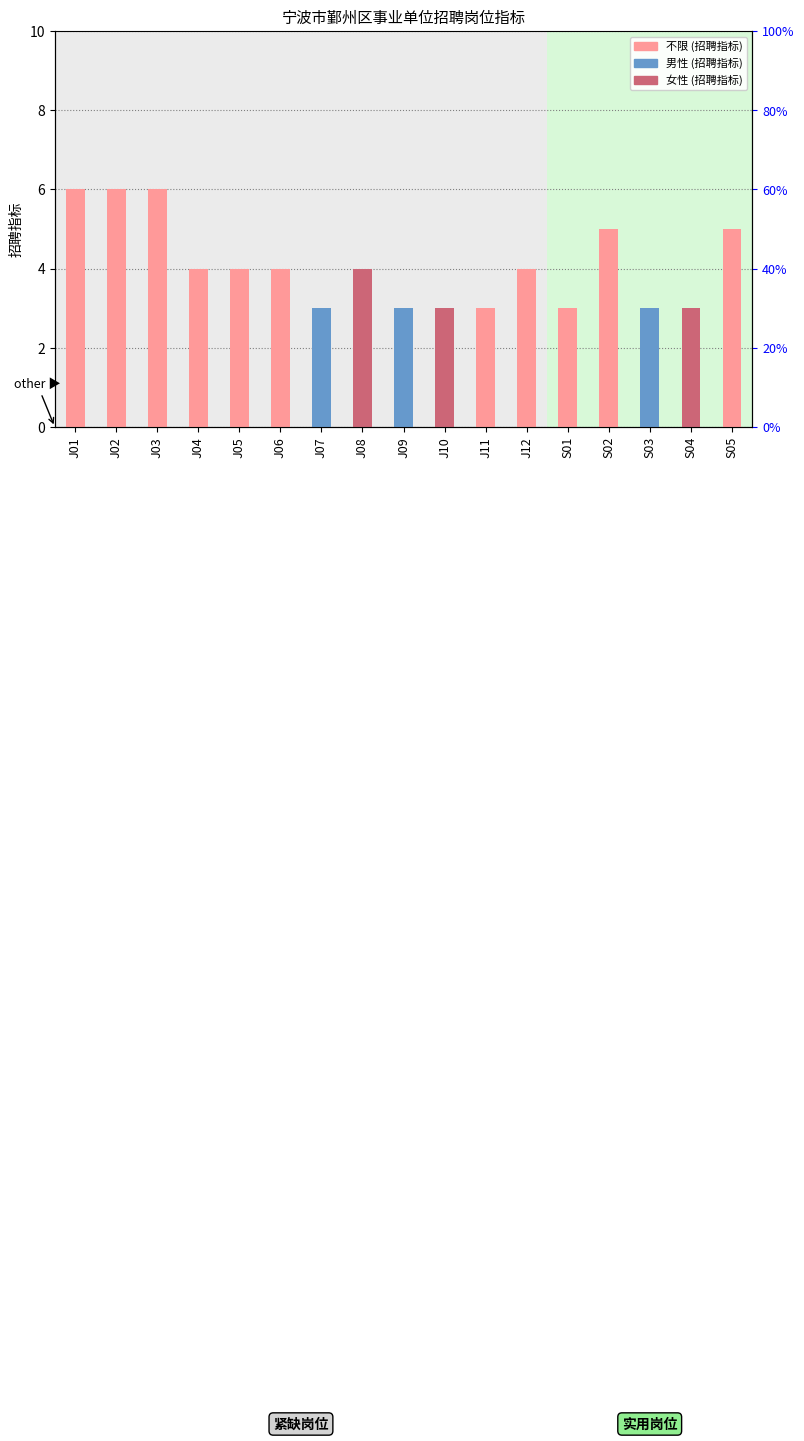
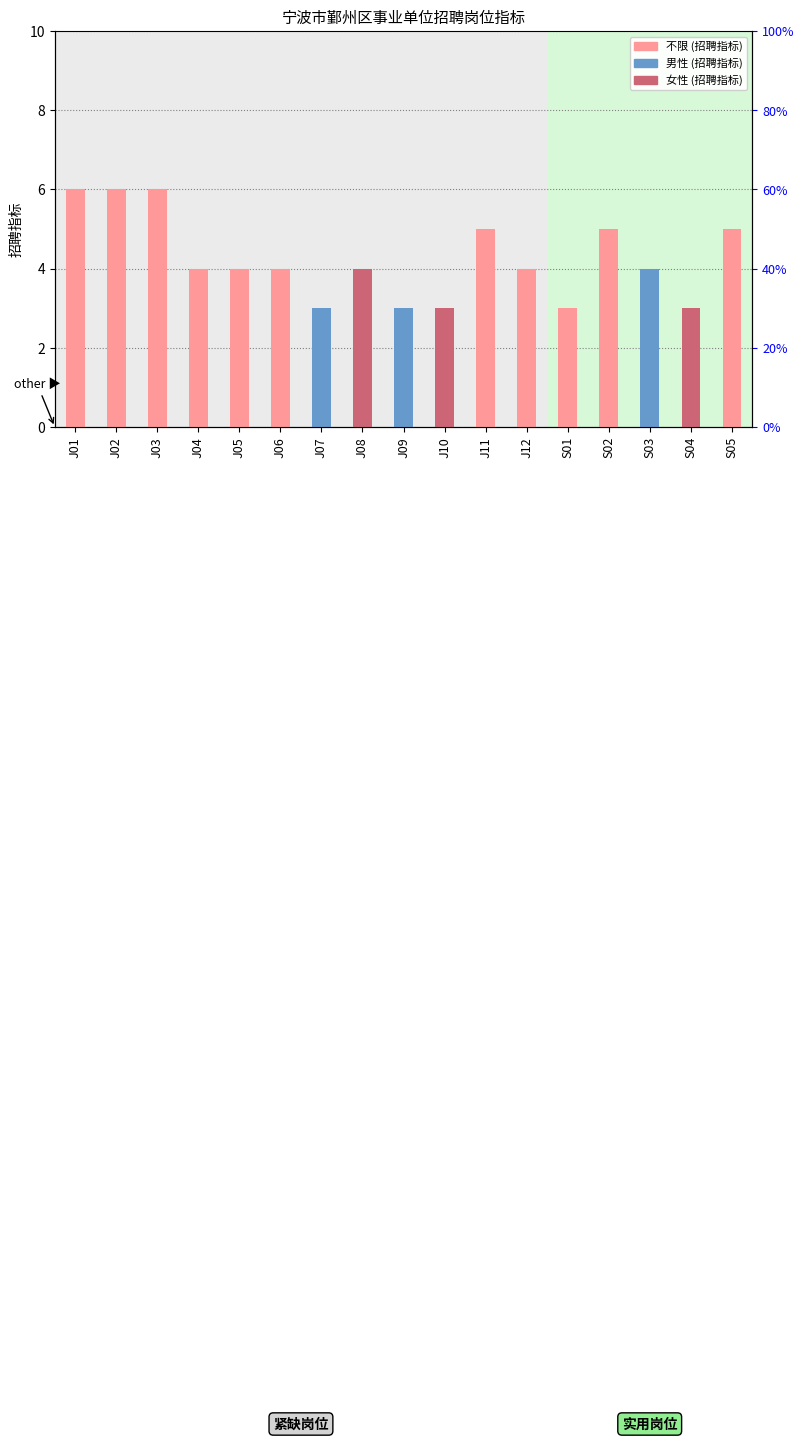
J11: 3 -> 5
S03: 3 -> 4
